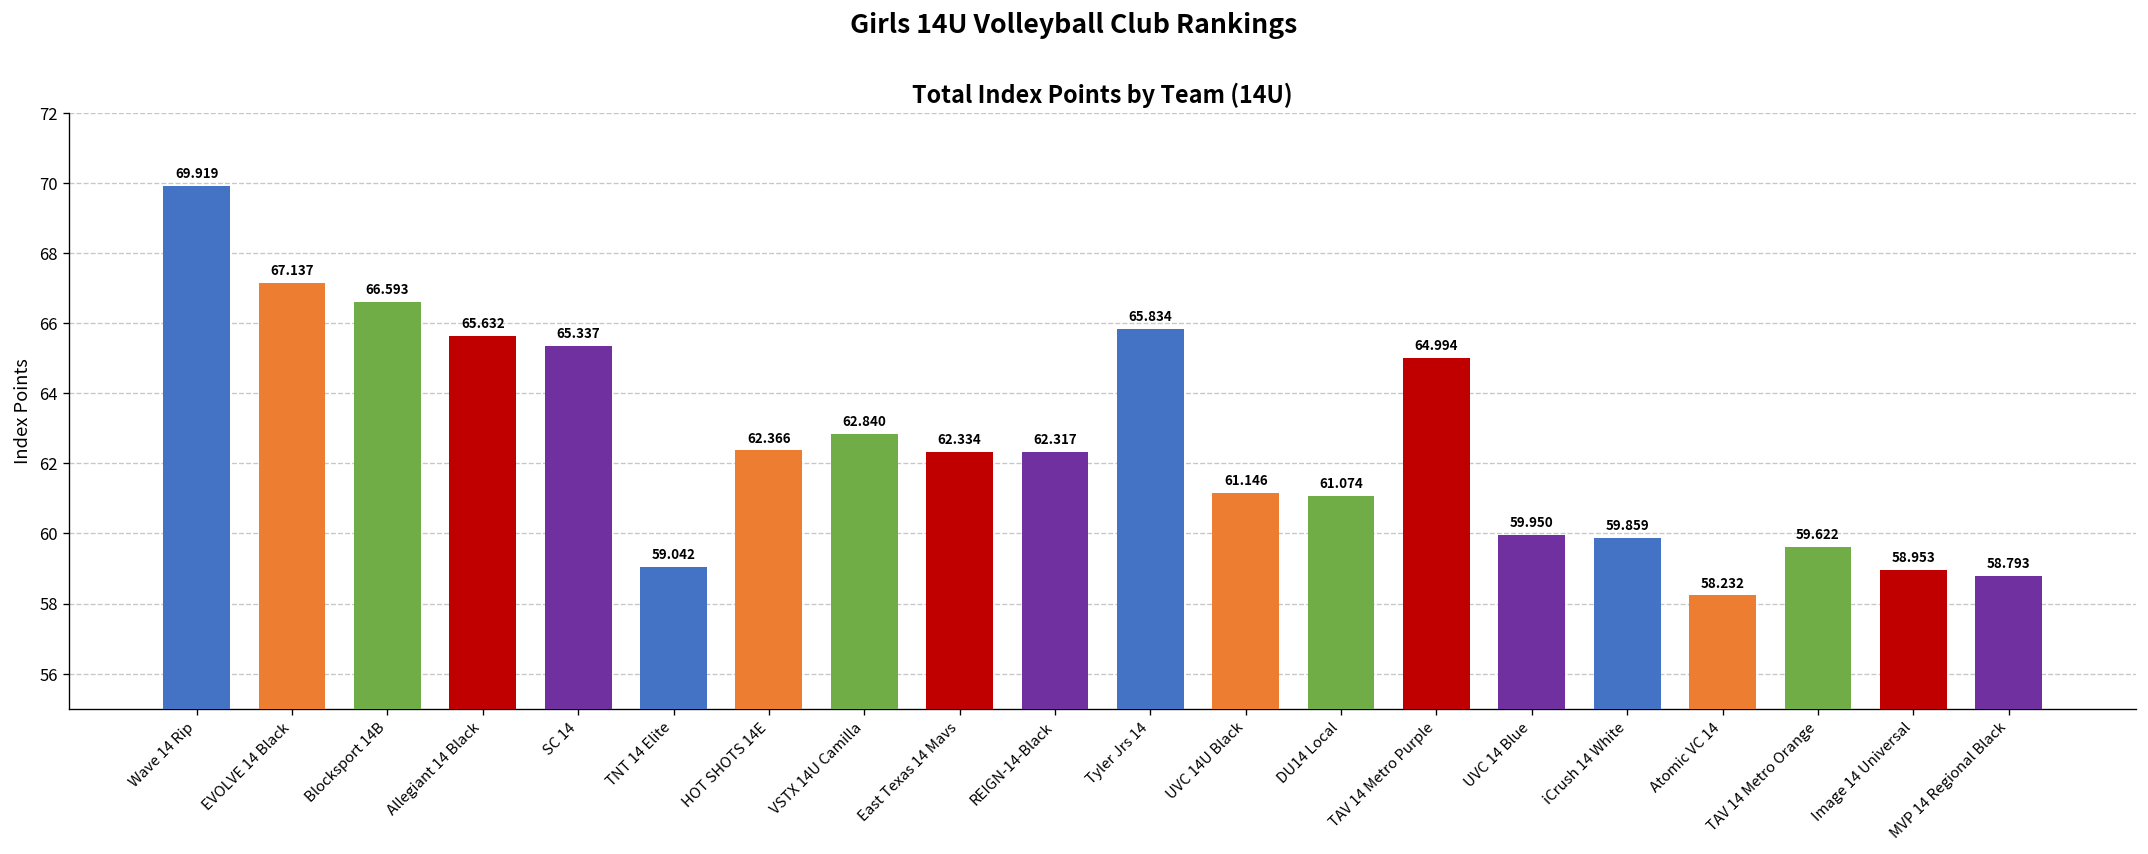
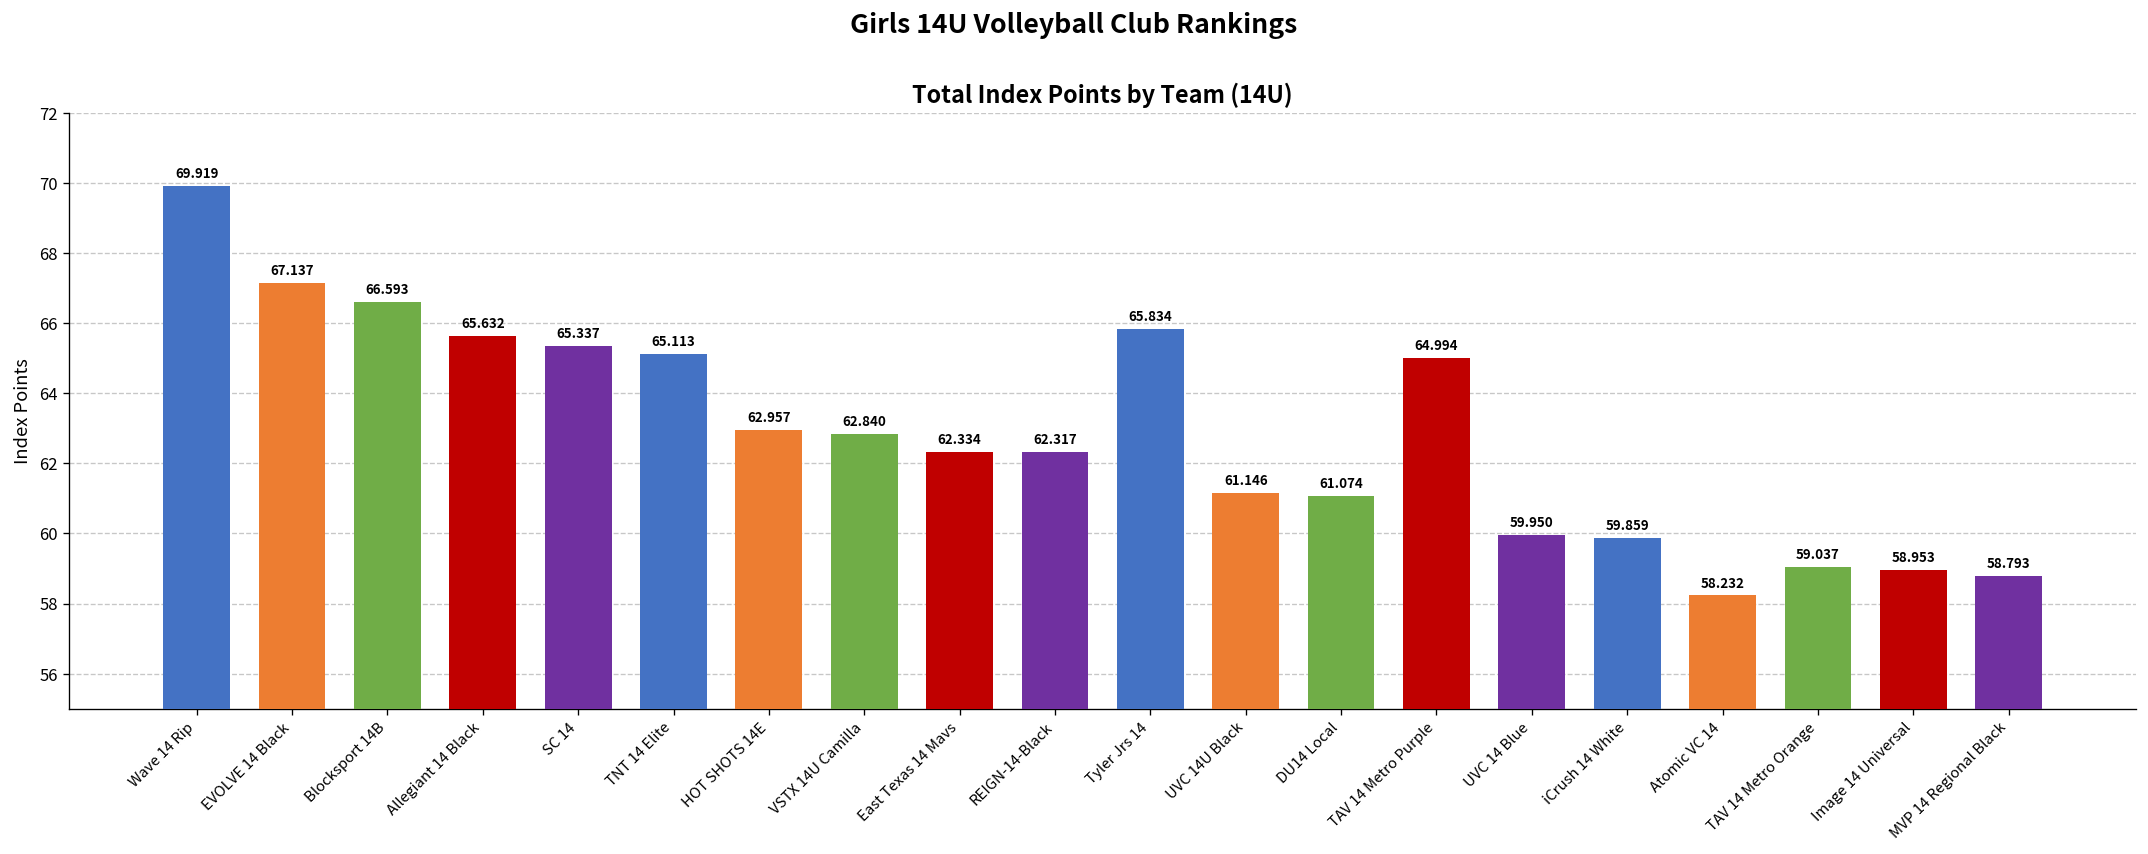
TNT 14 Elite: 59.042 -> 65.113
HOT SHOTS 14E: 62.366 -> 62.957
TAV 14 Metro Orange: 59.622 -> 59.037
